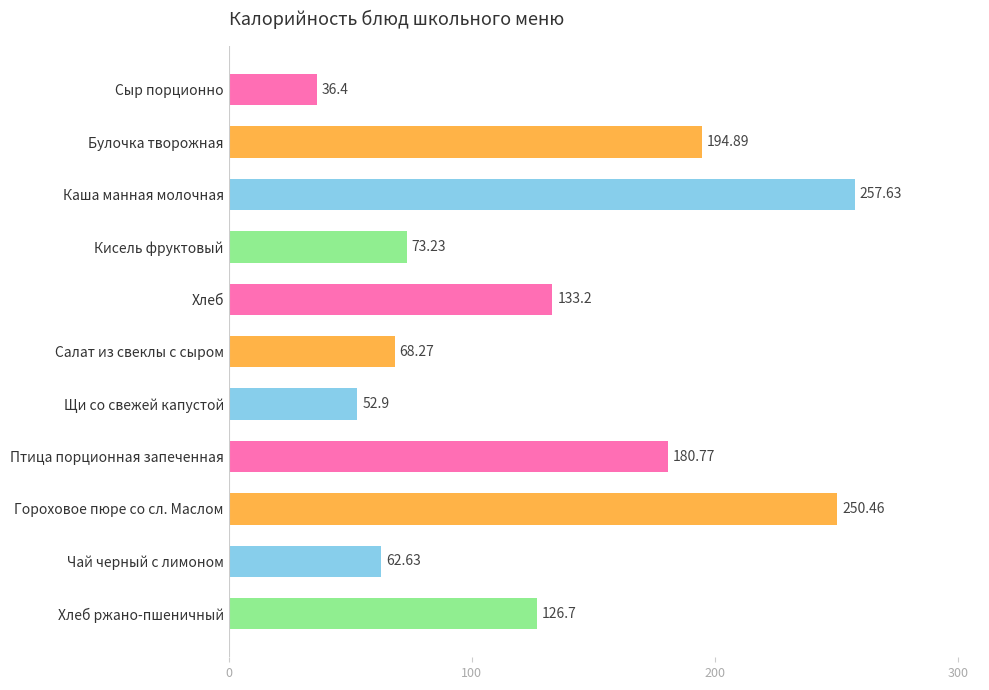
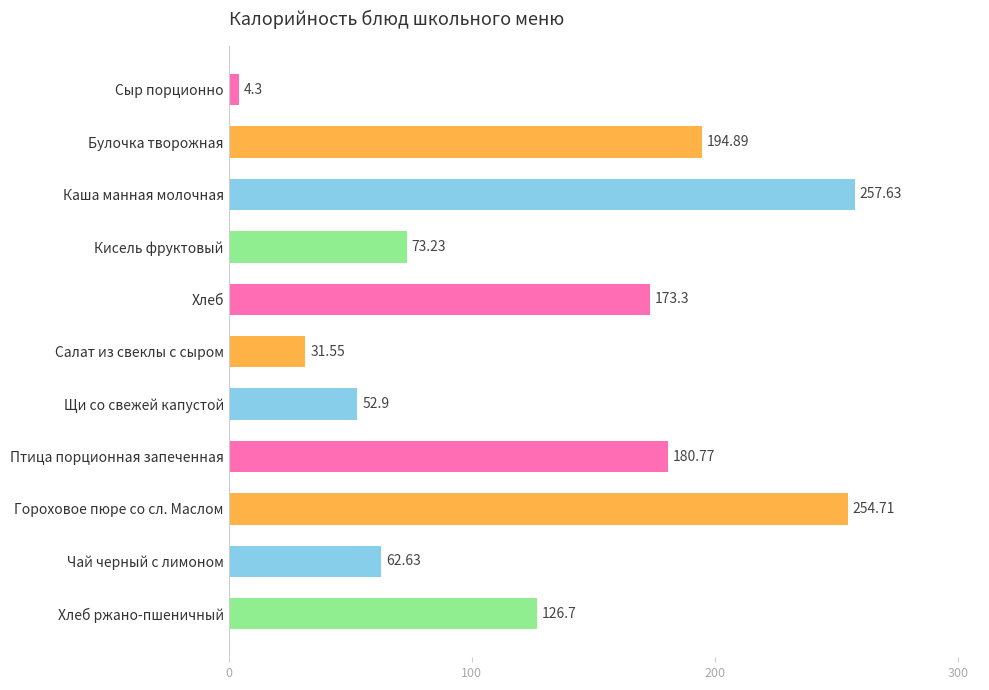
Сыр порционно: 36.4 -> 4.3
Хлеб: 133.2 -> 173.3
Салат из свеклы с сыром: 68.27 -> 31.55
Гороховое пюре со сл. Маслом: 250.46 -> 254.71
